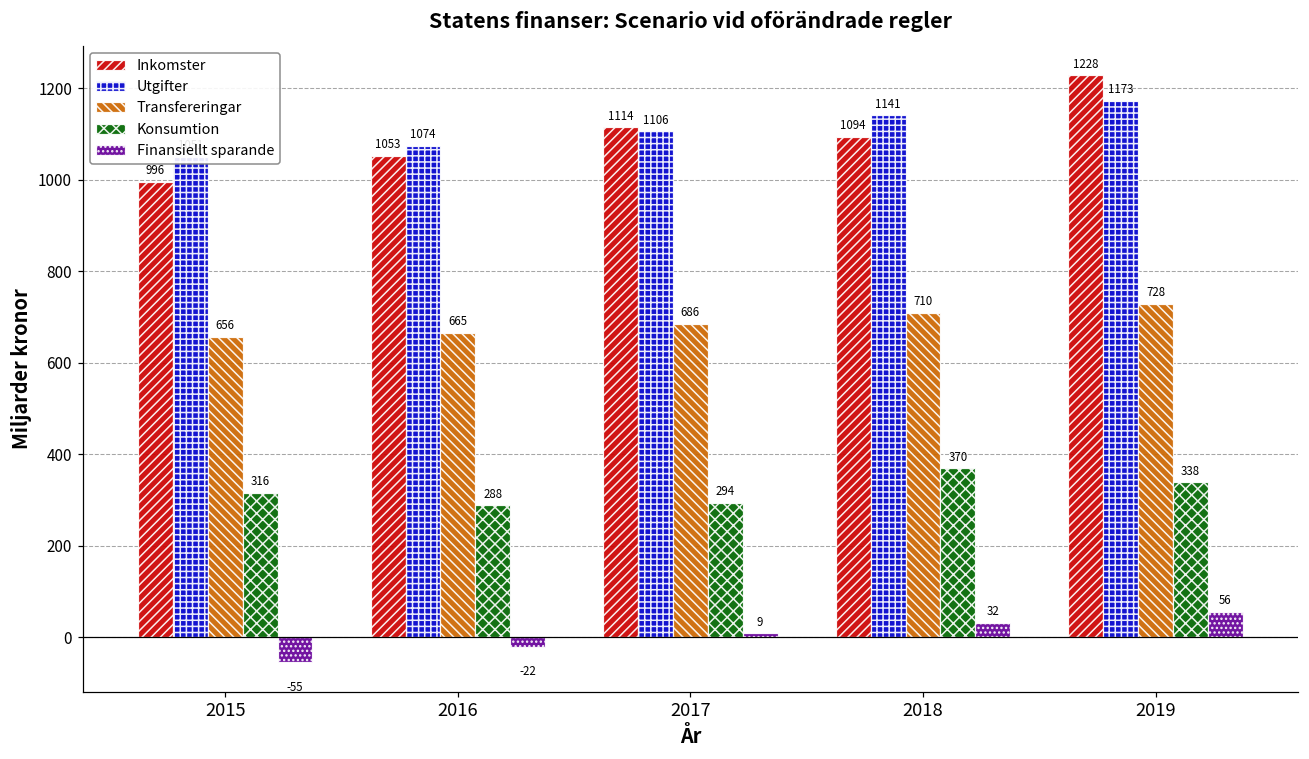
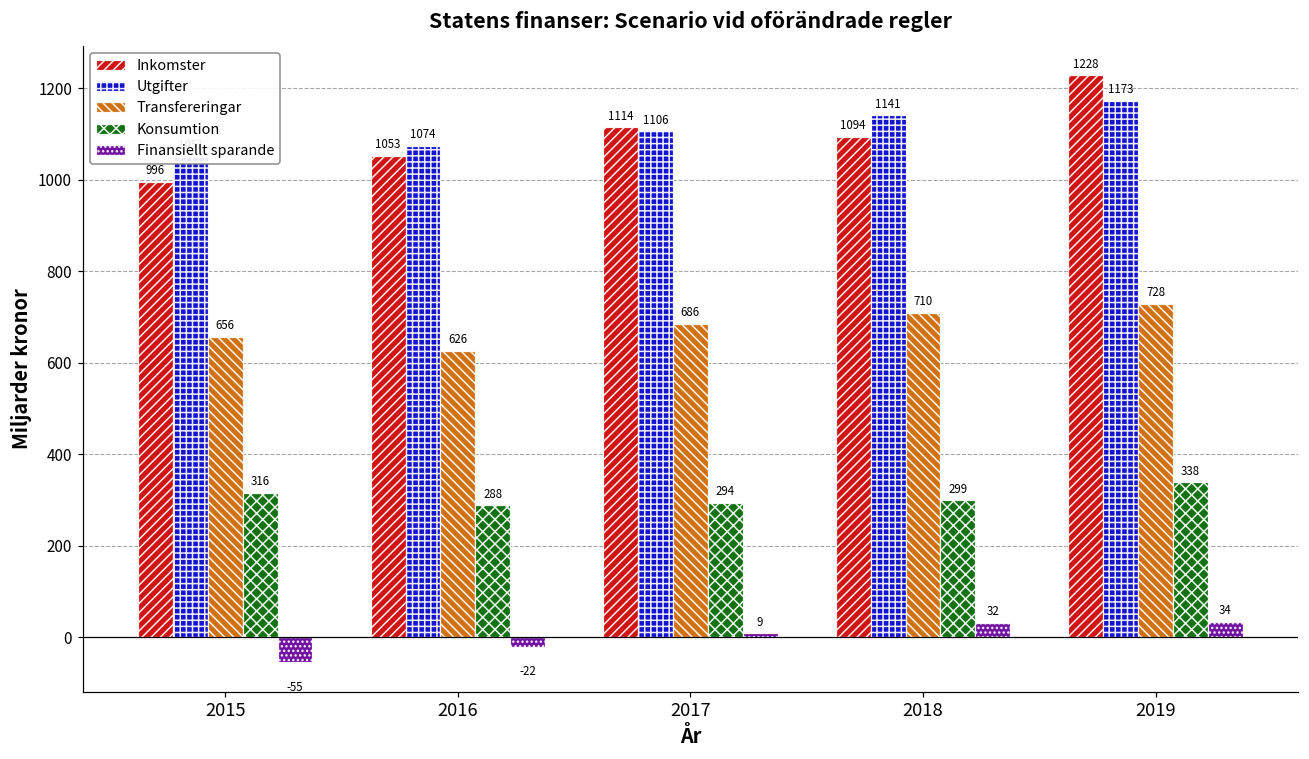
Transfereringar, 2016: 665 -> 626
Konsumtion, 2018: 370 -> 299
Finansiellt sparande, 2019: 56 -> 34
